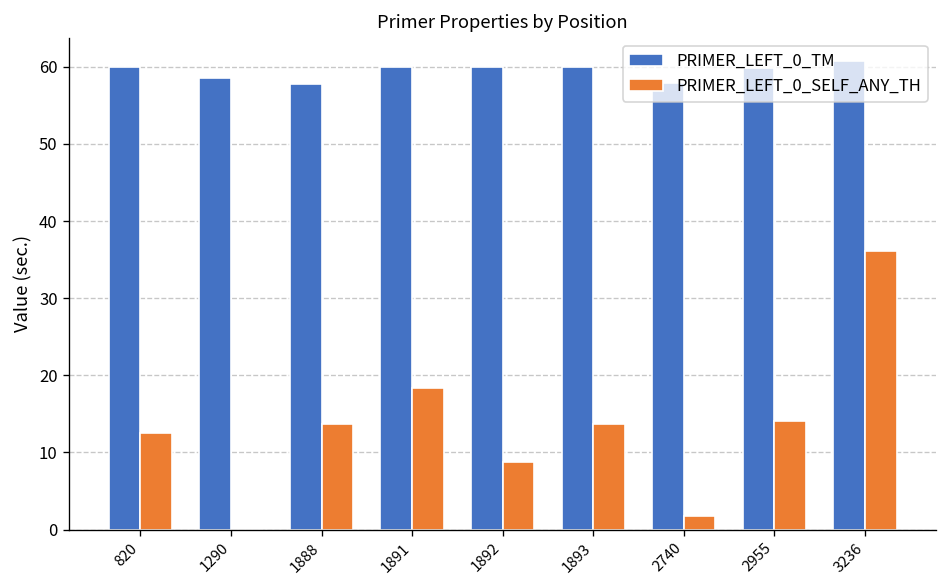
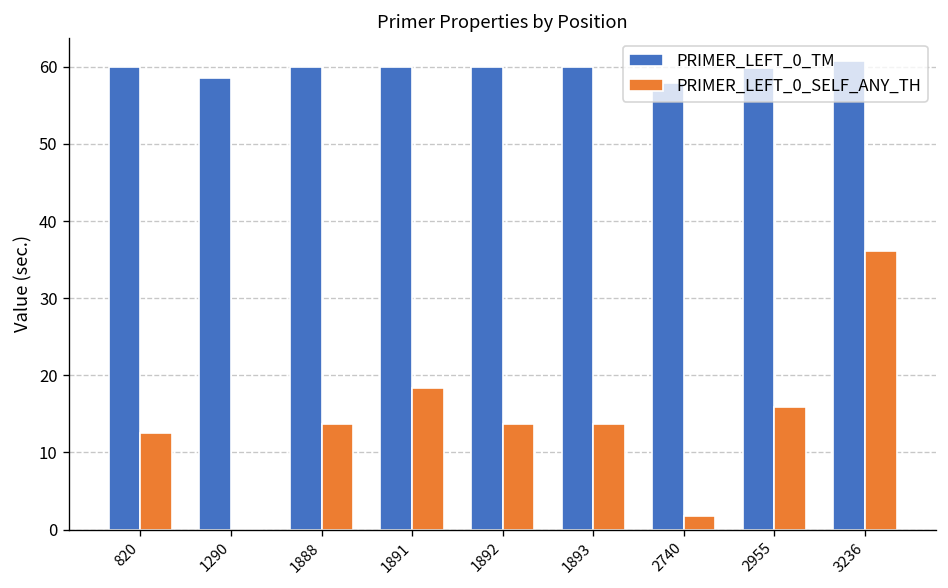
PRIMER_LEFT_0_TM, 1888: 58 -> 60
PRIMER_LEFT_0_SELF_ANY_TH, 1892: 9 -> 14
PRIMER_LEFT_0_SELF_ANY_TH, 2955: 14 -> 16
